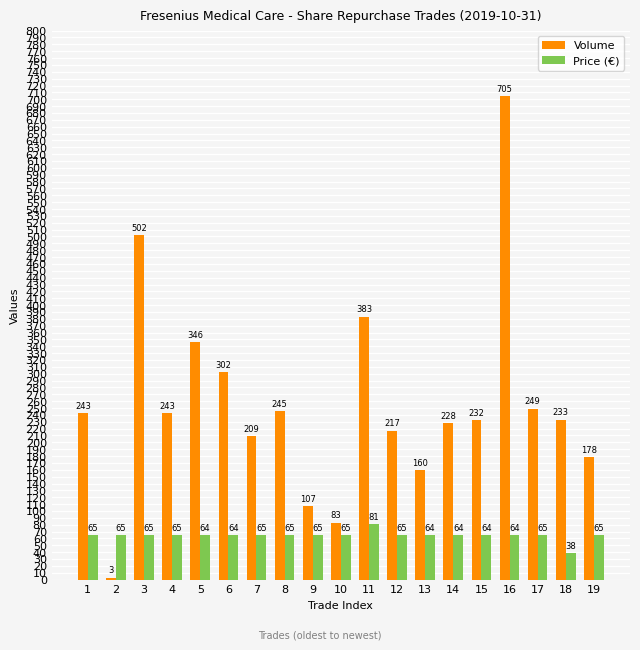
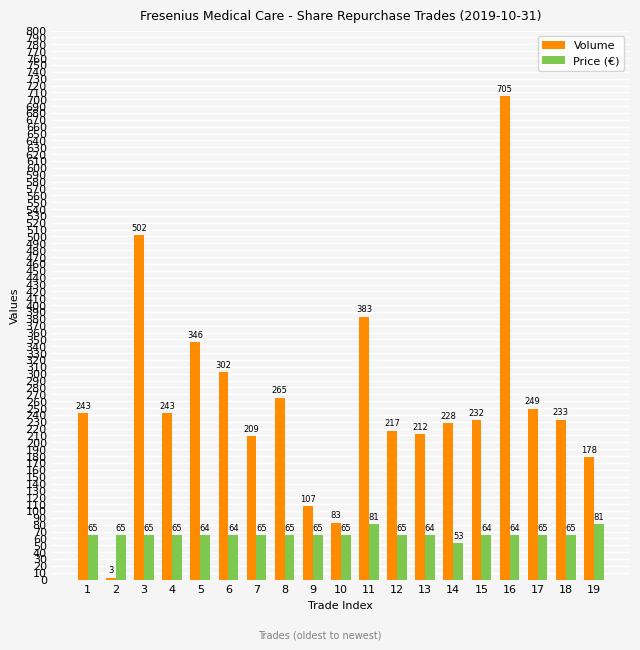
Volume, 8: 245 -> 265
Volume, 13: 160 -> 212
Price (€), 14: 64 -> 53
Price (€), 18: 38 -> 65
Price (€), 19: 65 -> 81
